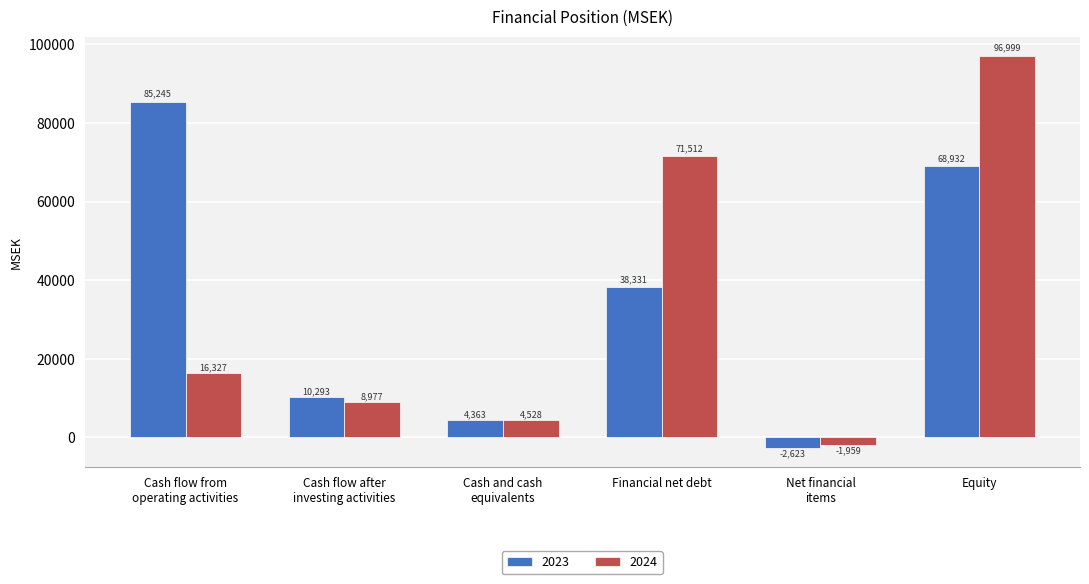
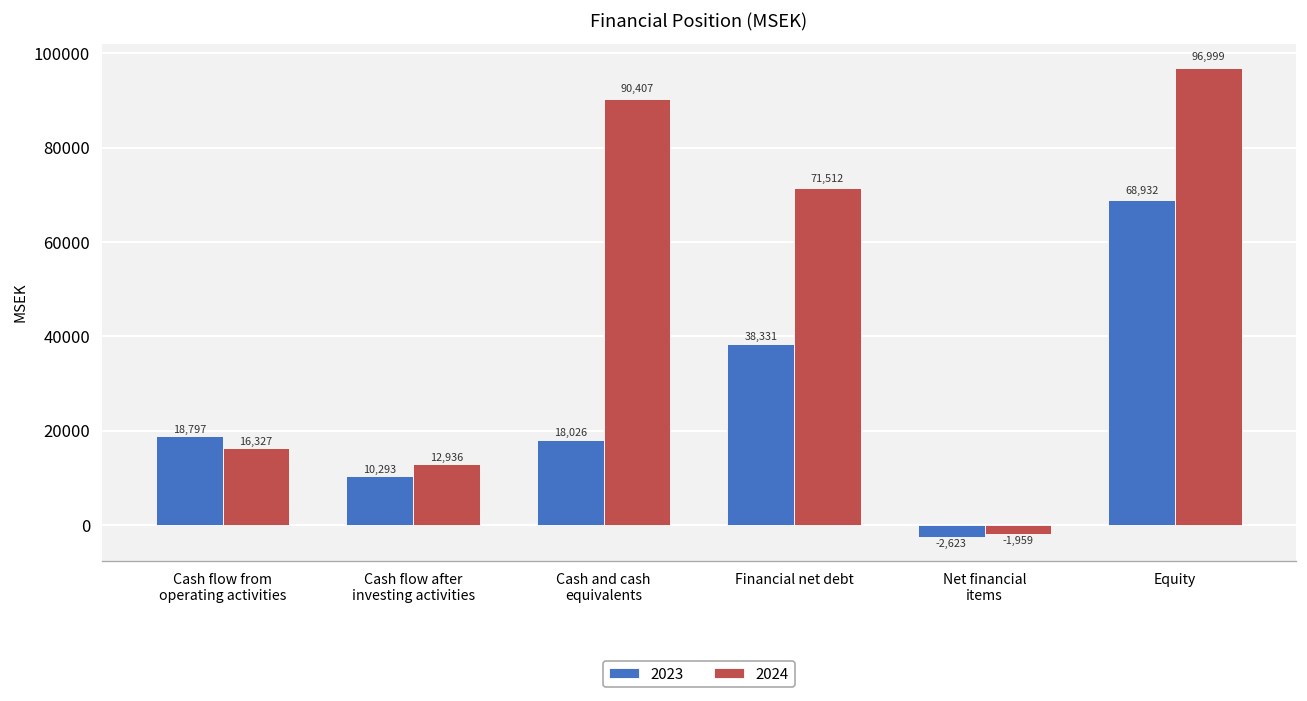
2023, Cash flow from operating activities: 85,245 -> 18,797
2024, Cash flow after investing activities: 8,977 -> 12,936
2023, Cash and cash equivalents: 4,363 -> 18,026
2024, Cash and cash equivalents: 4,528 -> 90,407
